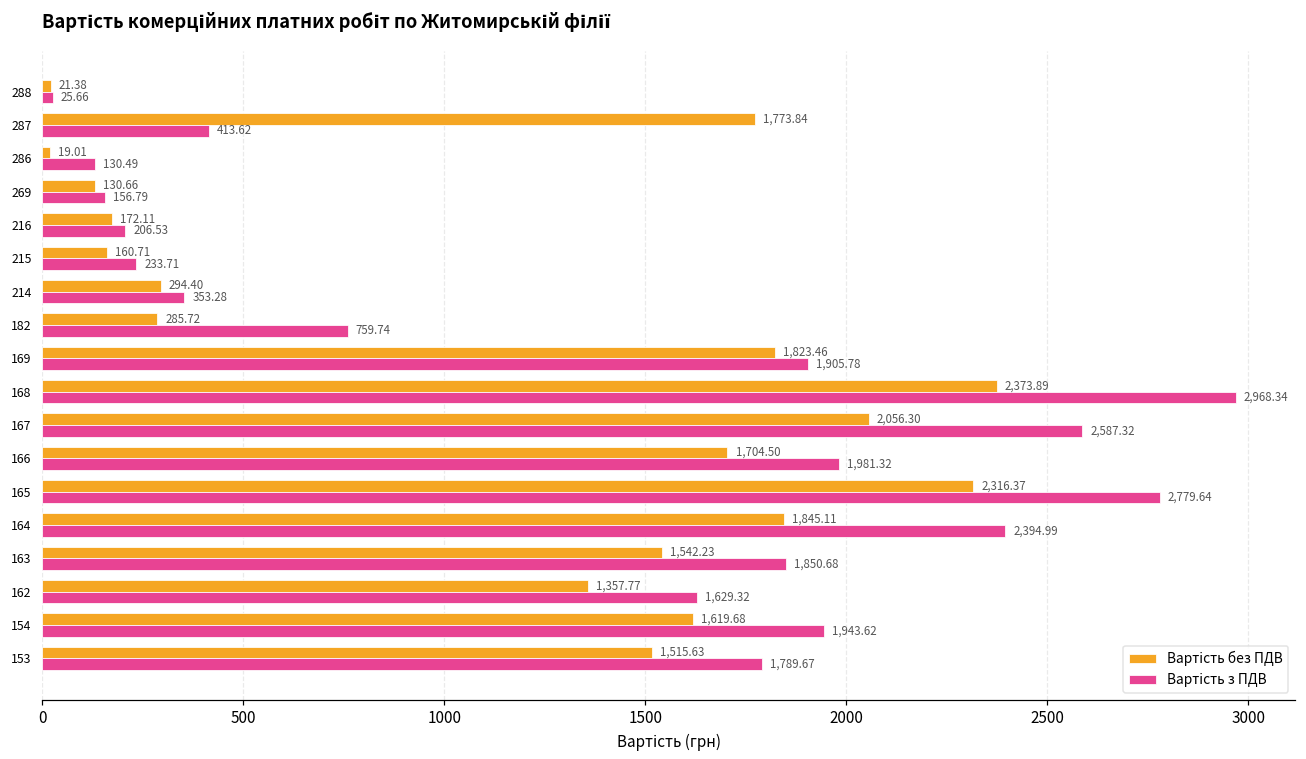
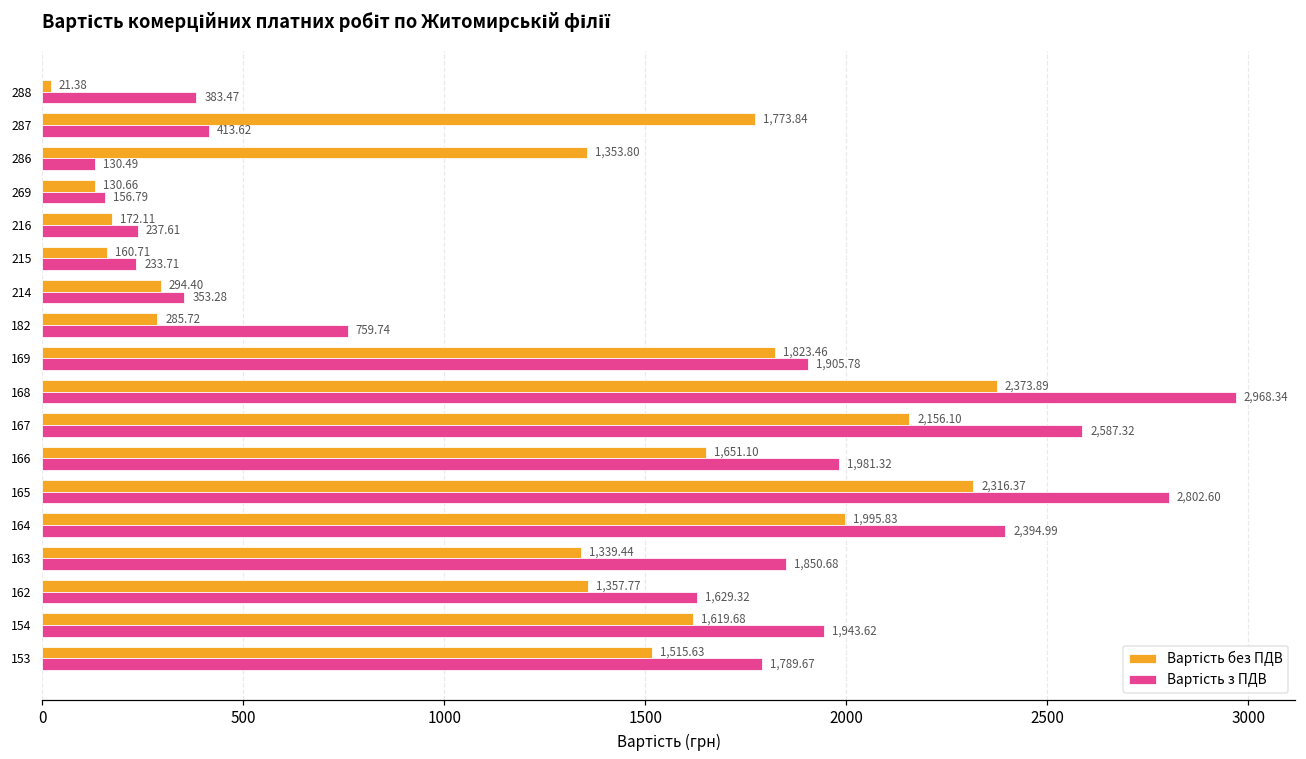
Вартість з ПДВ, 288: 25.66 -> 383.47
Вартість без ПДВ, 286: 19.01 -> 1,353.80
Вартість з ПДВ, 216: 206.53 -> 237.61
Вартість без ПДВ, 167: 2,056.30 -> 2,156.10
Вартість без ПДВ, 166: 1,704.50 -> 1,651.10
Вартість з ПДВ, 165: 2,779.64 -> 2,802.60
Вартість без ПДВ, 164: 1,845.11 -> 1,995.83
Вартість без ПДВ, 163: 1,542.23 -> 1,339.44
